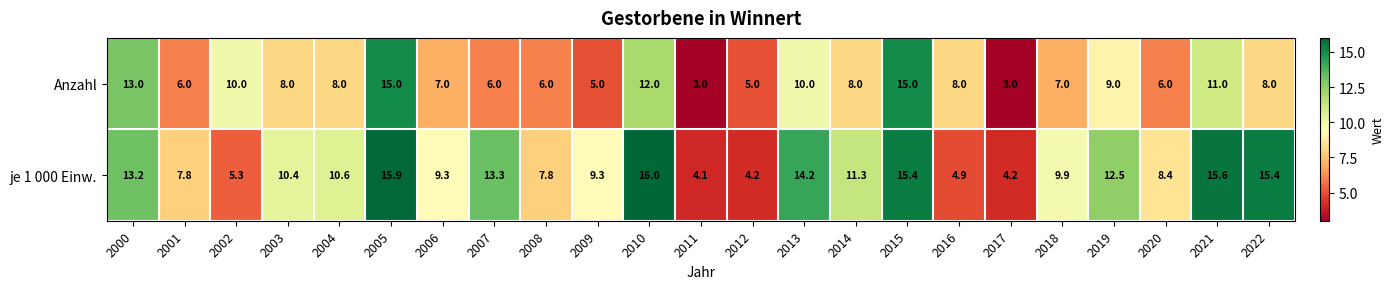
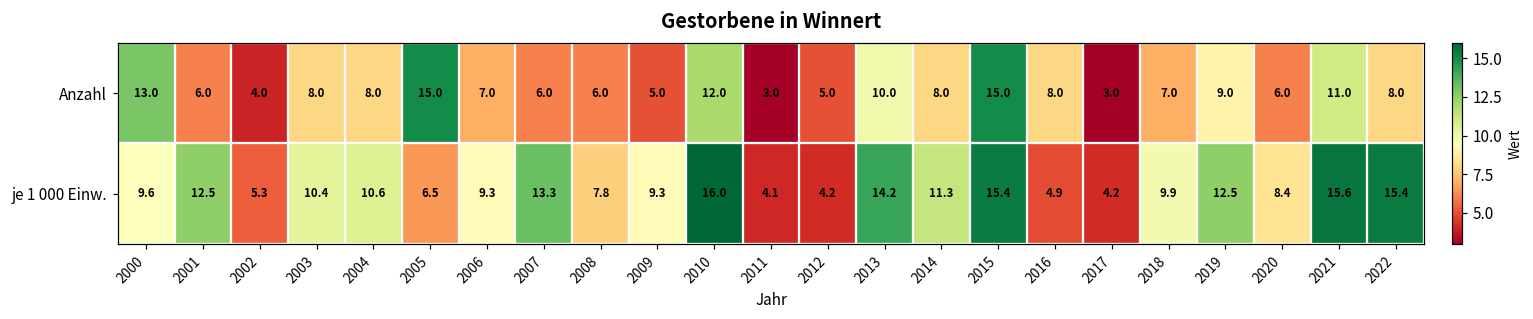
Anzahl, 2002: 10.0 -> 4.0
je 1 000 Einw., 2000: 13.2 -> 9.6
je 1 000 Einw., 2001: 7.8 -> 12.5
je 1 000 Einw., 2005: 15.9 -> 6.5
